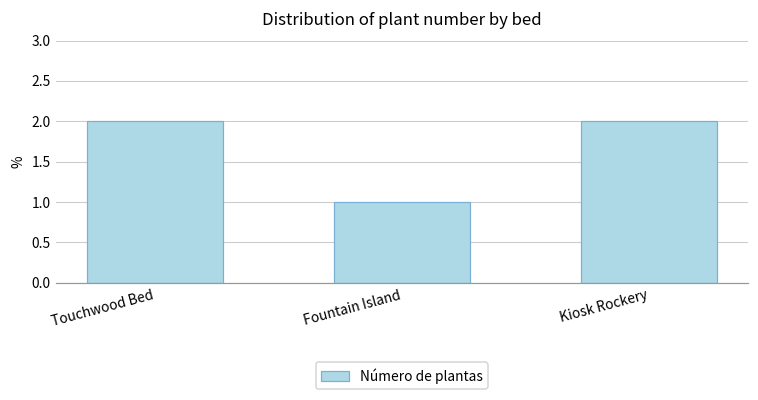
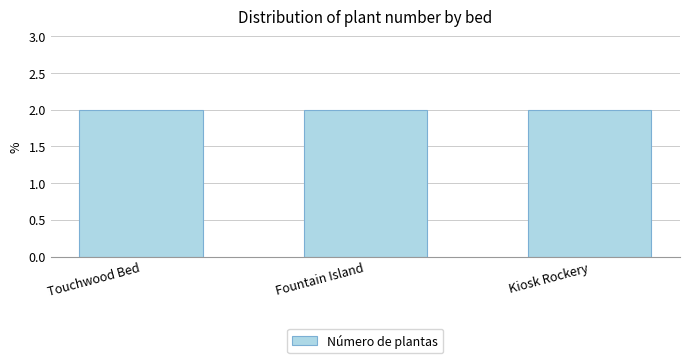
Fountain Island: 1 -> 2
